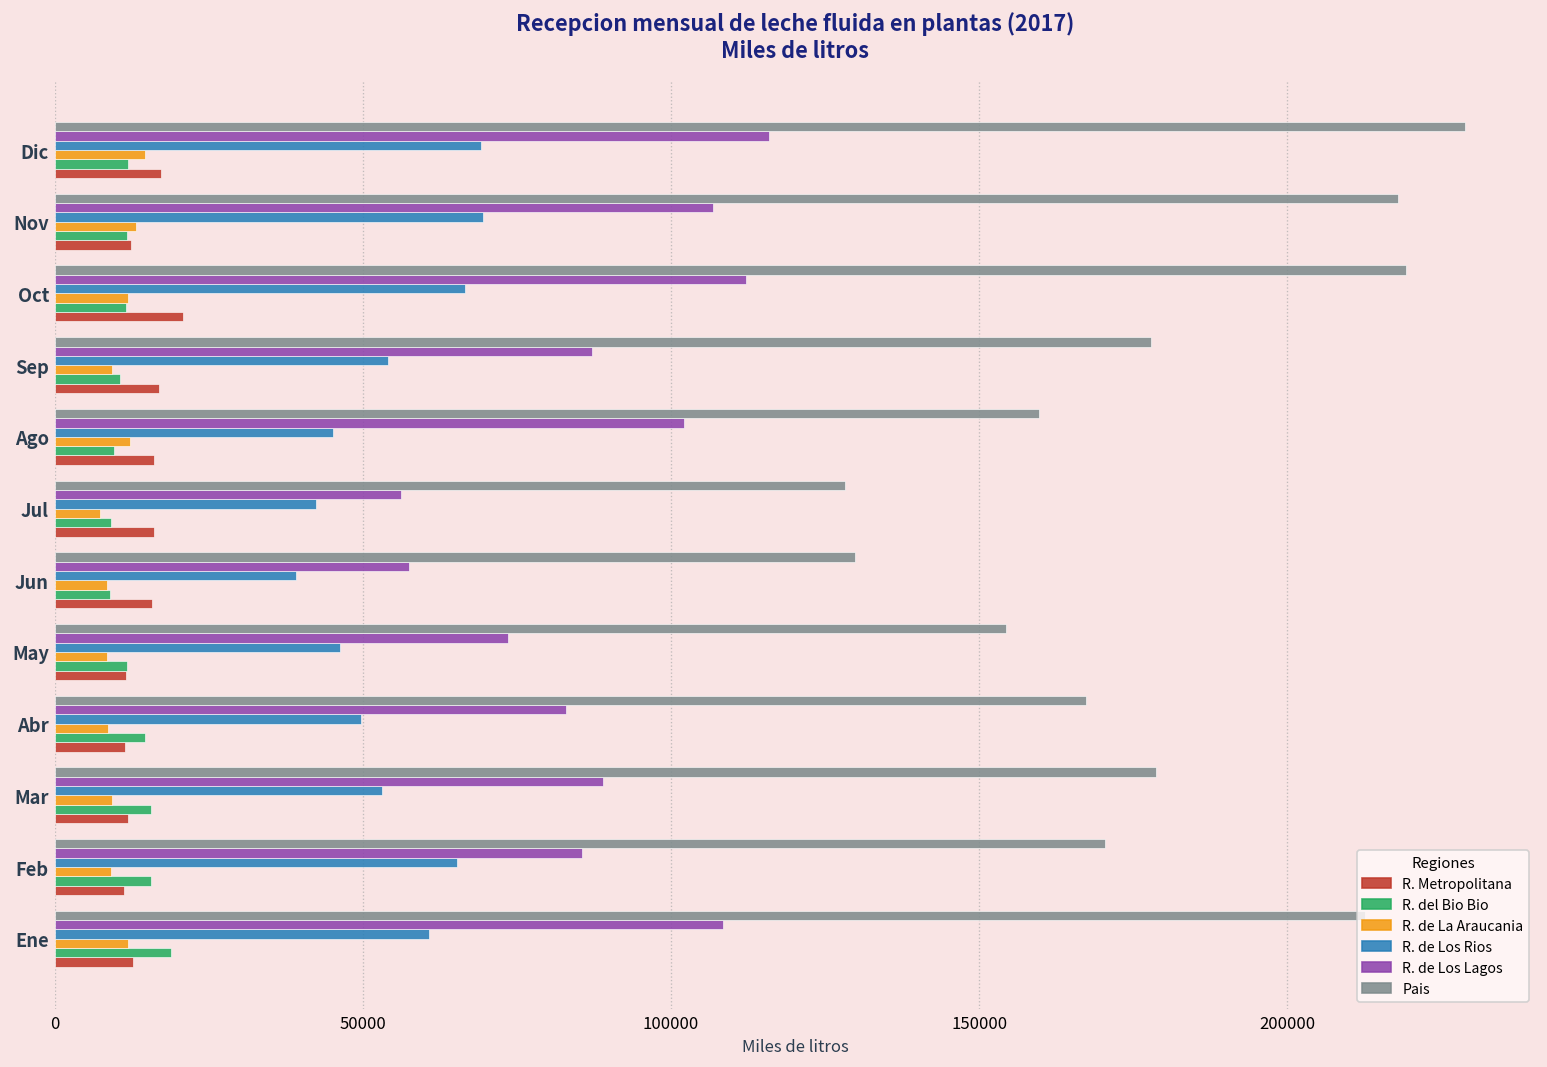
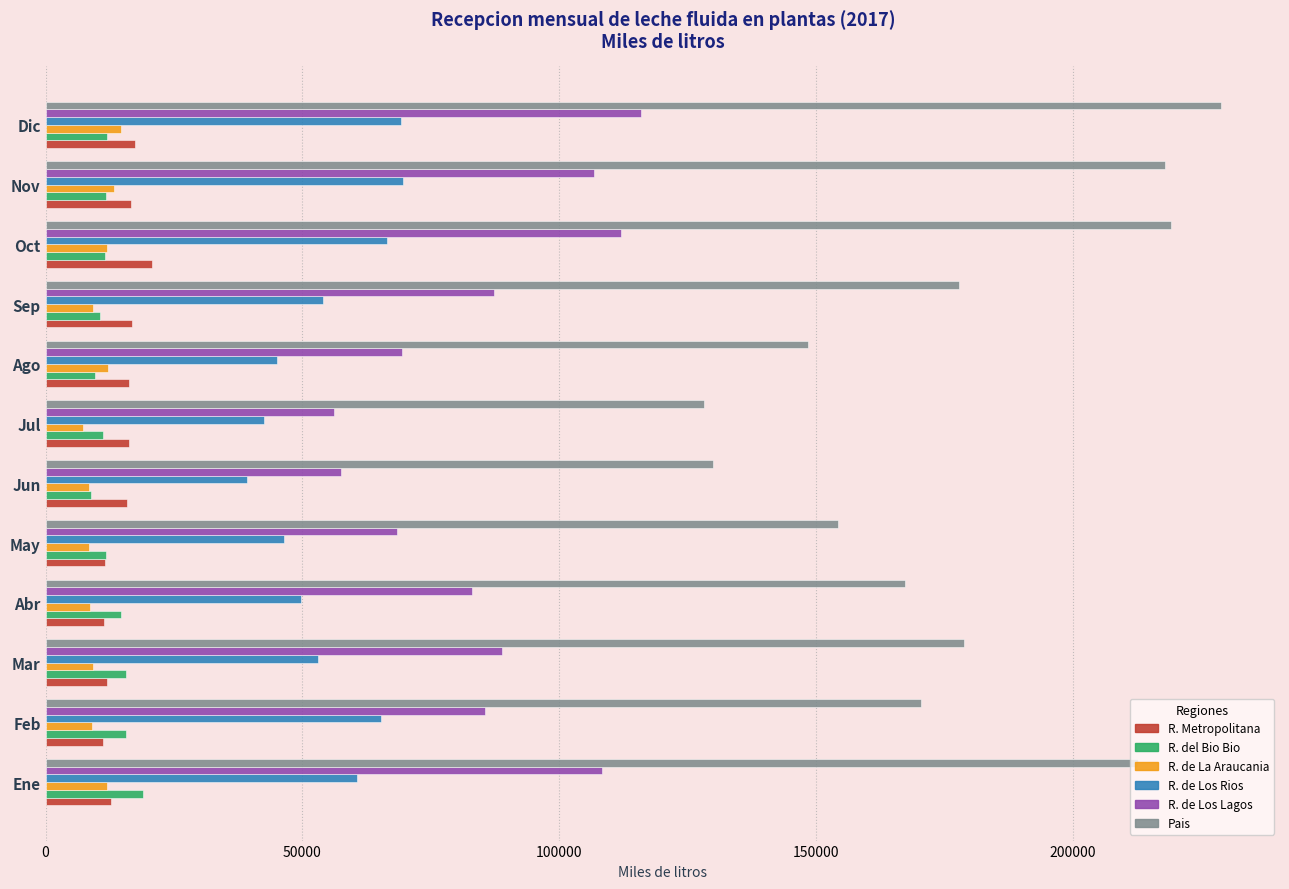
R. Metropolitana, Nov: 12000 -> 17000
Pais, Ago: 160000 -> 149000
R. de Los Lagos, Ago: 102000 -> 69000
R. del Bio Bio, Jul: 9000 -> 11000
R. de Los Lagos, May: 73000 -> 68000
